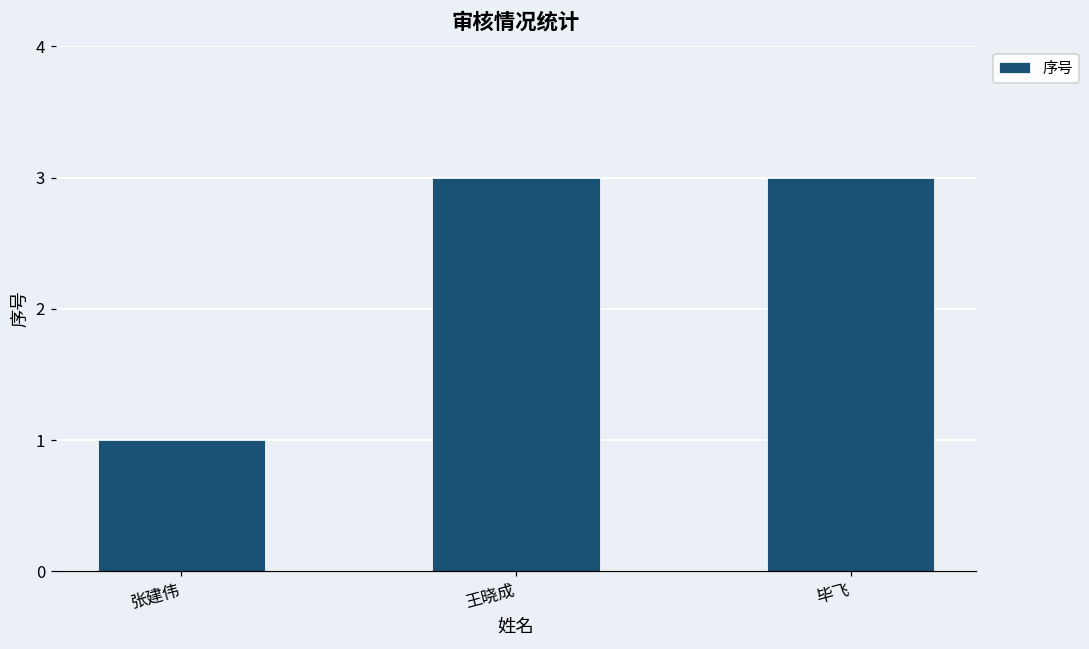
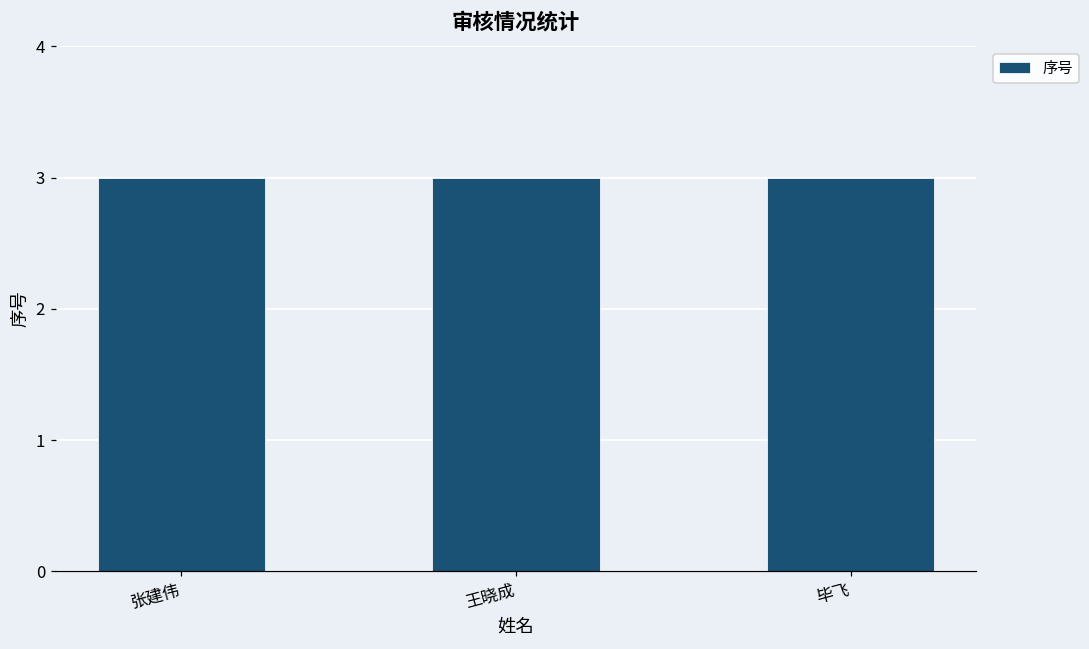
张建伟: 1 -> 3
